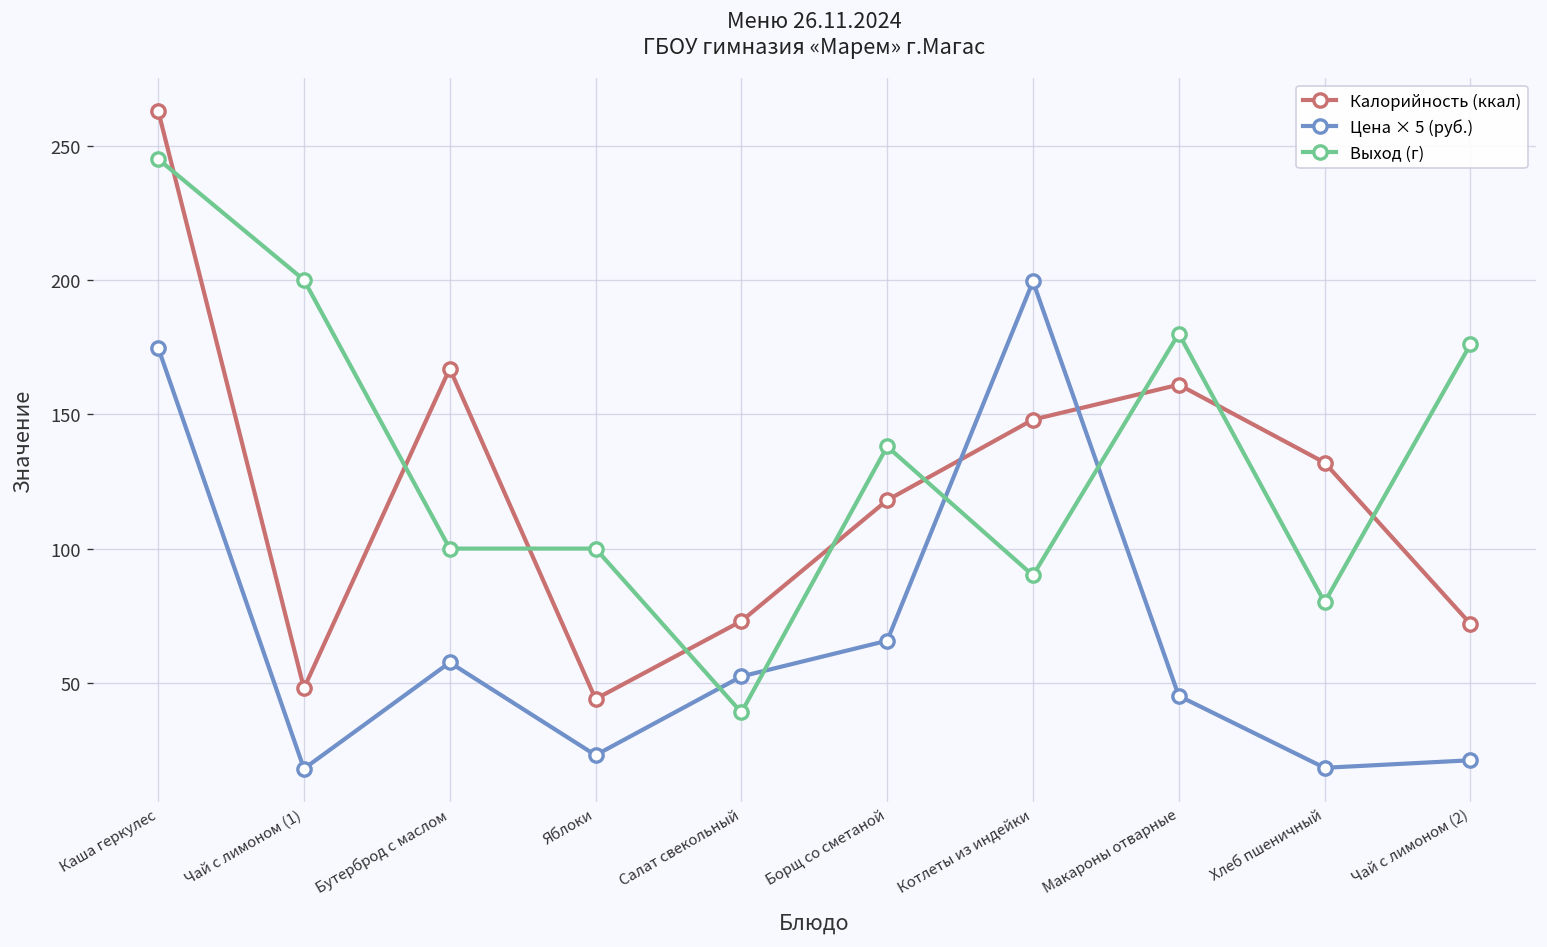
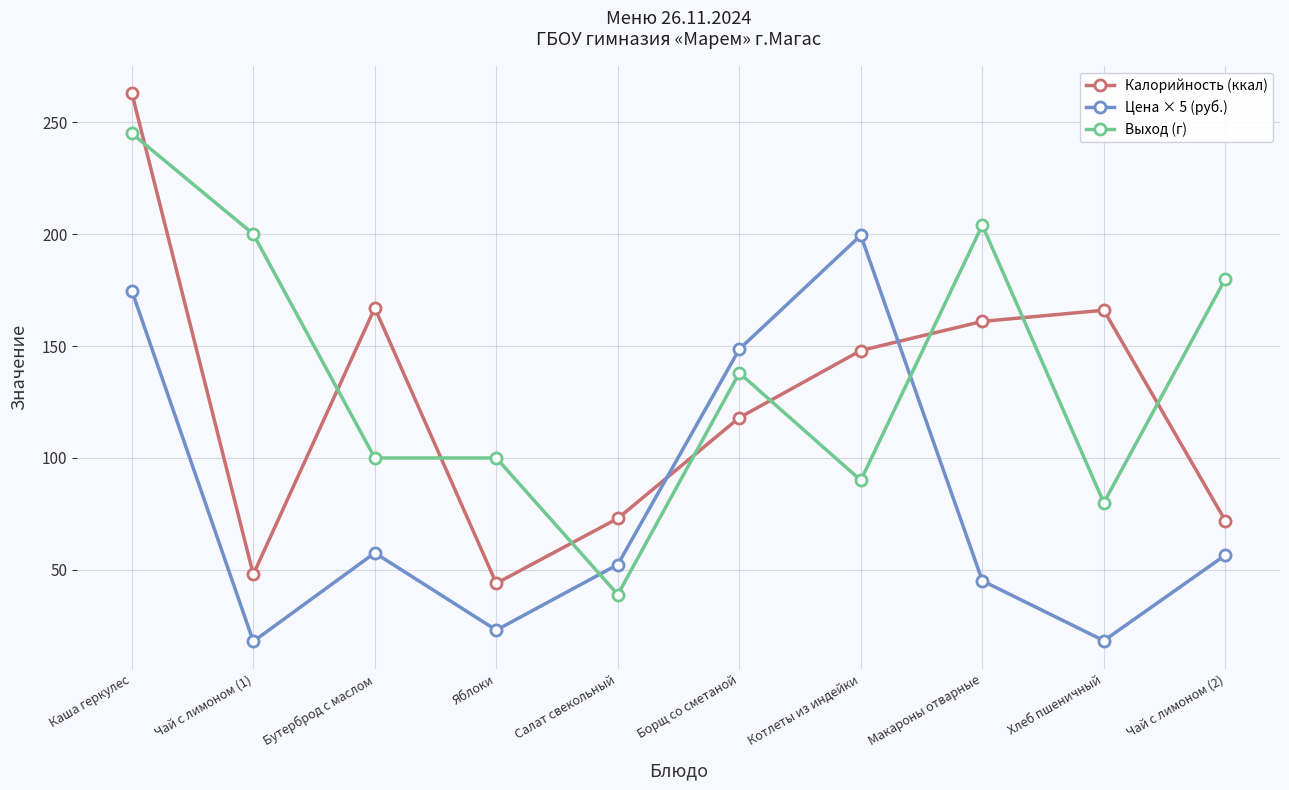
Цена × 5 (руб.), Борщ со сметаной: 66 -> 149
Выход (г), Макароны отварные: 180 -> 204
Калорийность (ккал), Хлеб пшеничный: 132 -> 166
Цена × 5 (руб.), Чай с лимоном (2): 21 -> 57
Выход (г), Чай с лимоном (2): 176 -> 180
